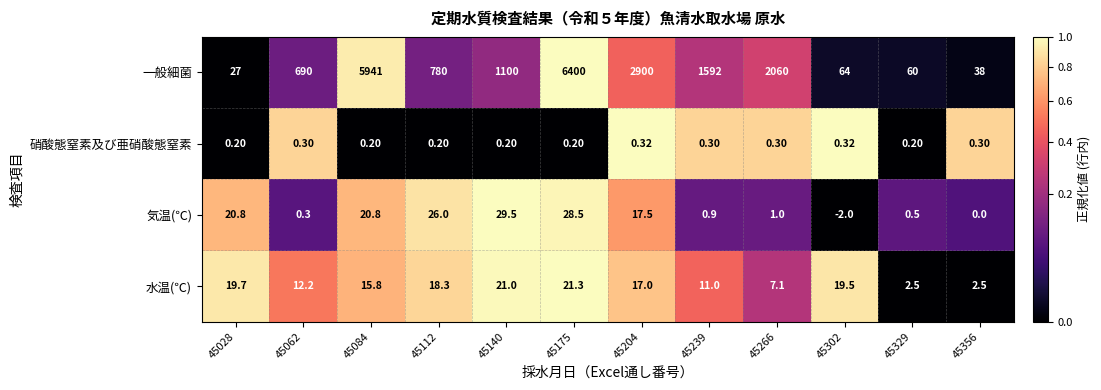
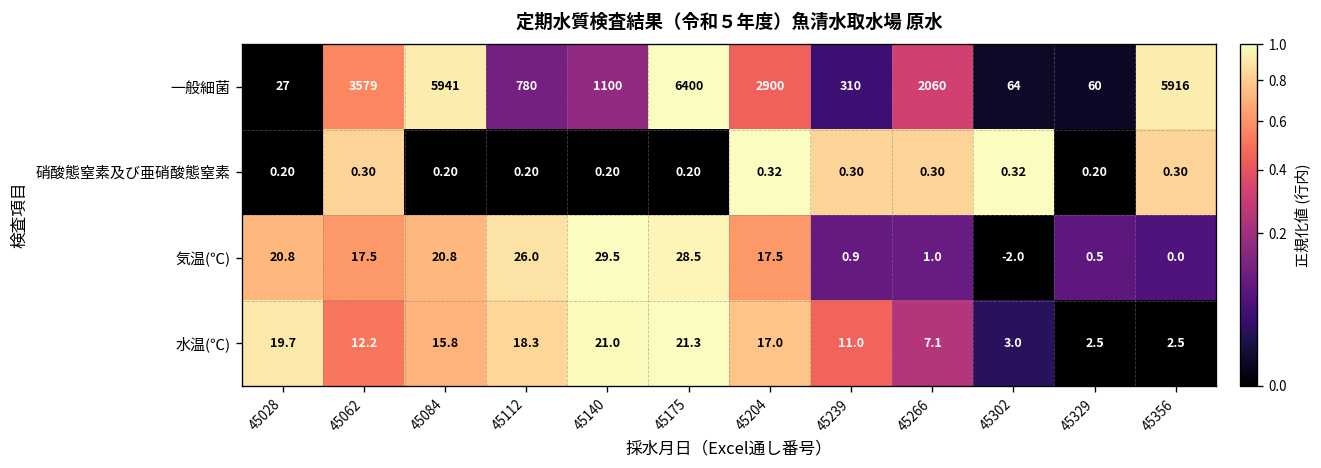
一般細菌, 45062: 690 -> 3579
一般細菌, 45239: 1592 -> 310
一般細菌, 45356: 38 -> 5916
気温(℃), 45062: 0.3 -> 17.5
水温(℃), 45302: 19.5 -> 3.0
